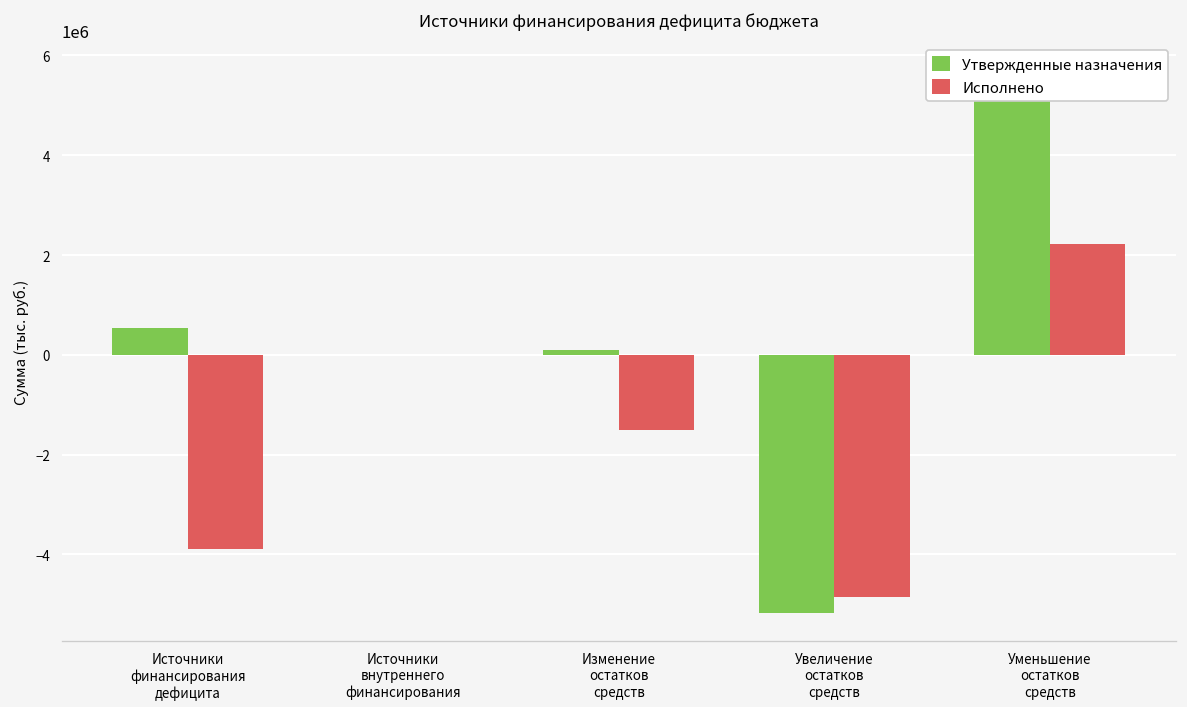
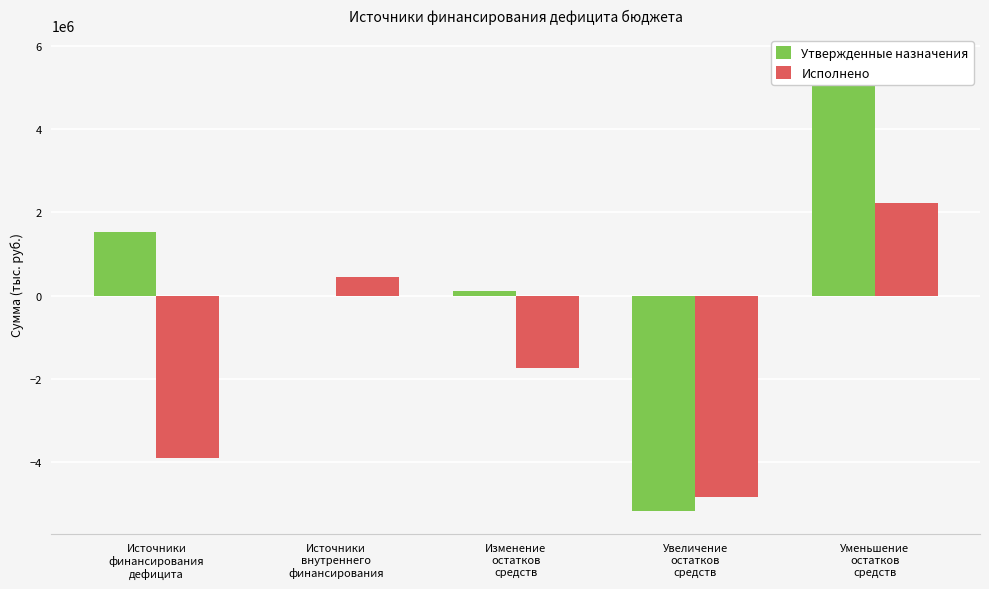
Утвержденные назначения, Источники финансирования дефицита: 500000 -> 1500000
Исполнено, Источники внутреннего финансирования: 0 -> 400000
Исполнено, Изменение остатков средств: -1500000 -> -1700000
